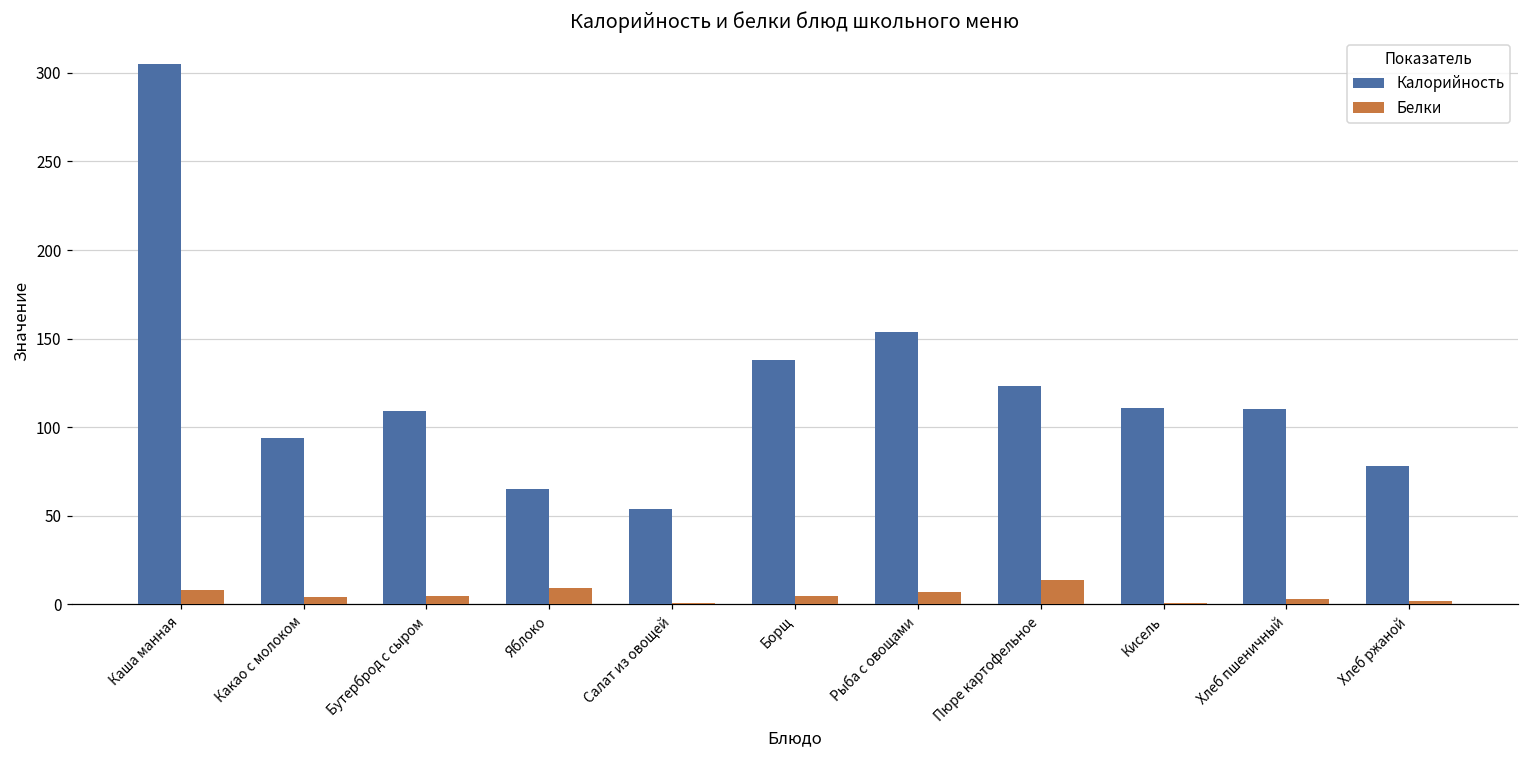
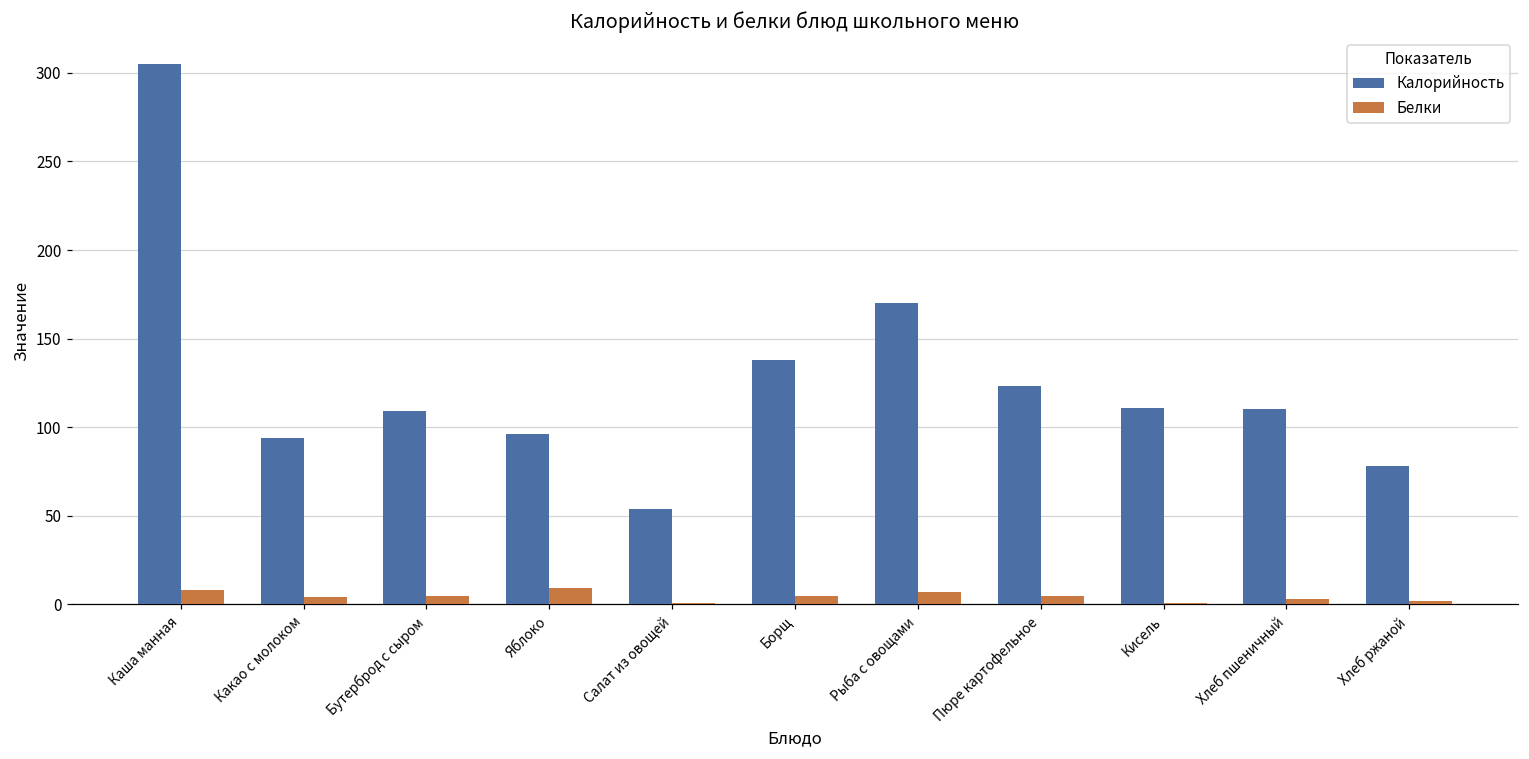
Калорийность, Яблоко: 65 -> 96
Калорийность, Рыба с овощами: 154 -> 170
Белки, Пюре картофельное: 14 -> 5
